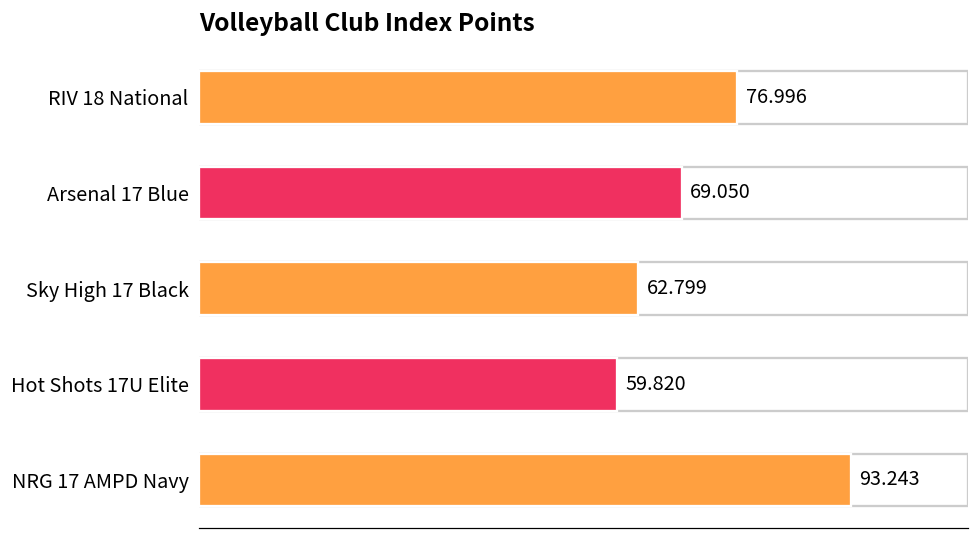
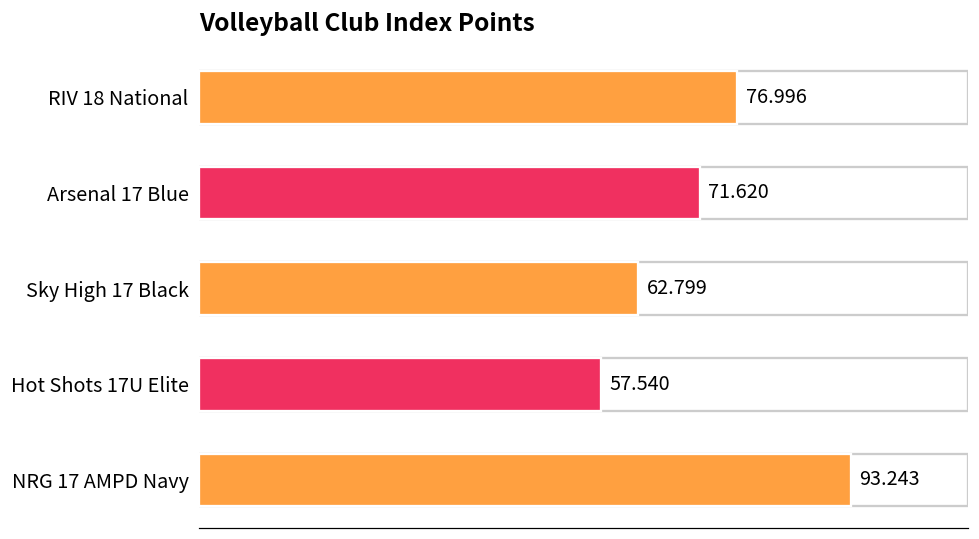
Arsenal 17 Blue: 69.050 -> 71.620
Hot Shots 17U Elite: 59.820 -> 57.540
